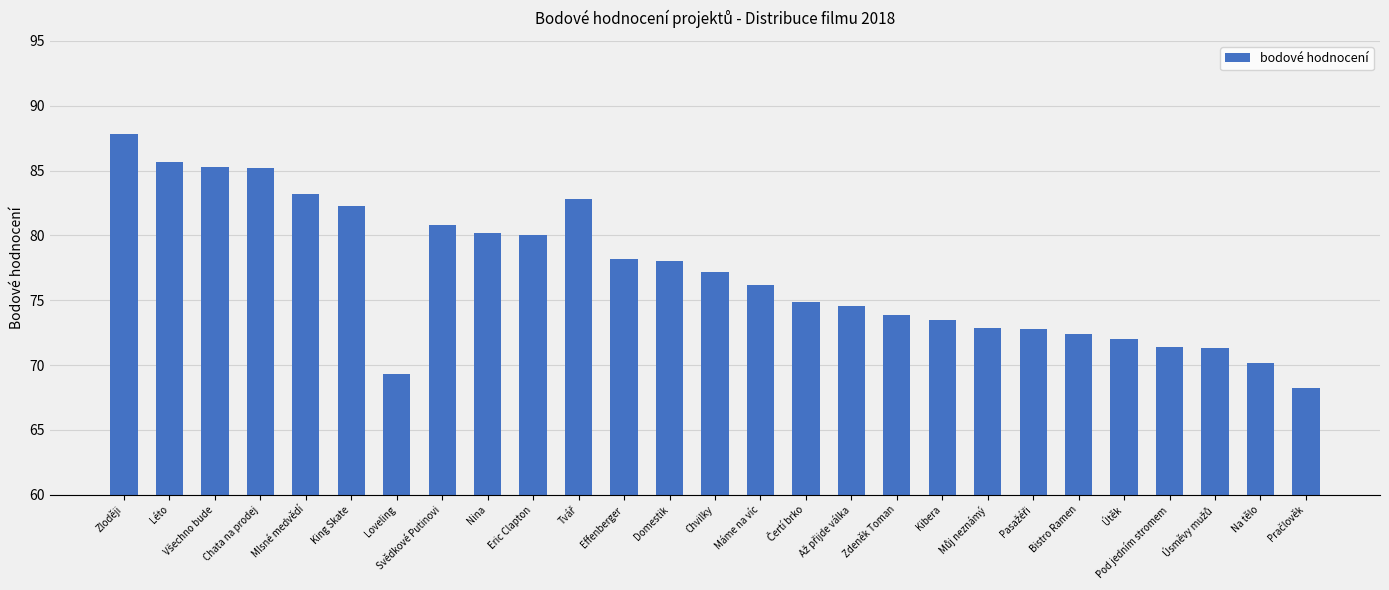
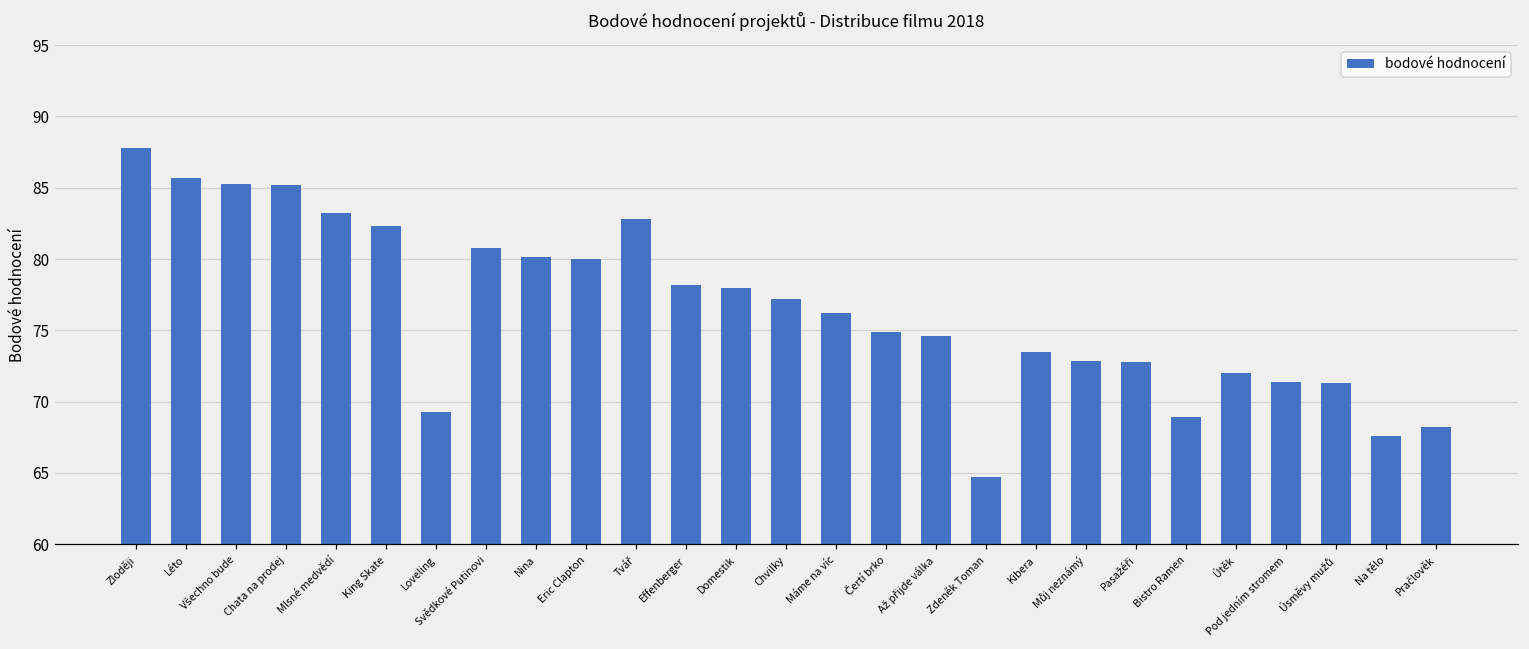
Zdeněk Toman: 73.8 -> 64.7
Bistro Ramen: 72.4 -> 68.9
Na tělo: 70.2 -> 67.6
